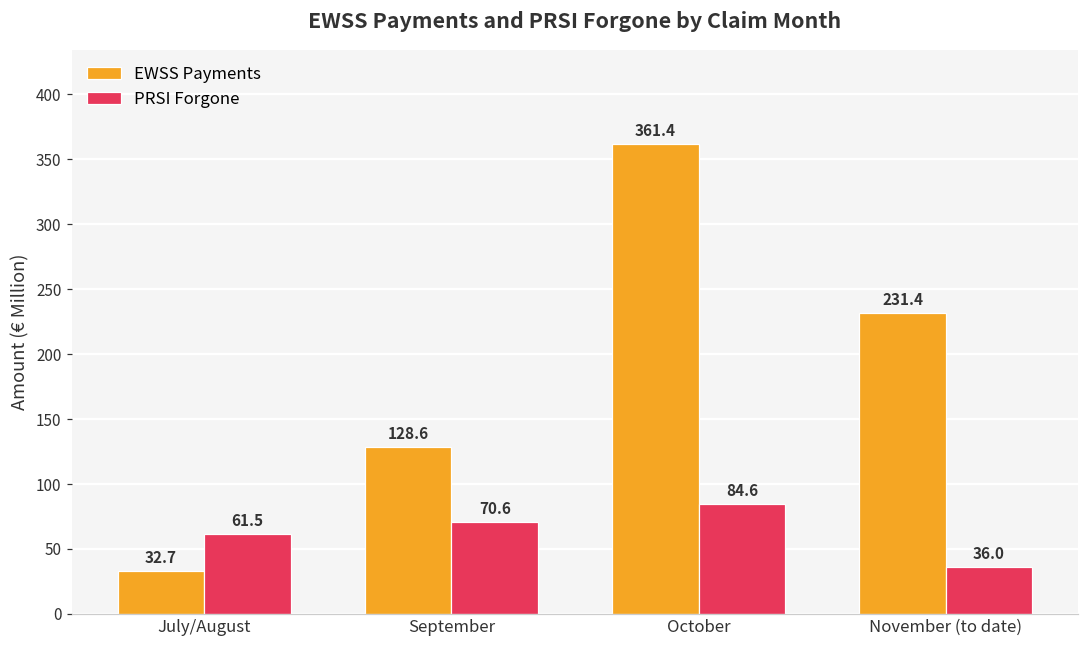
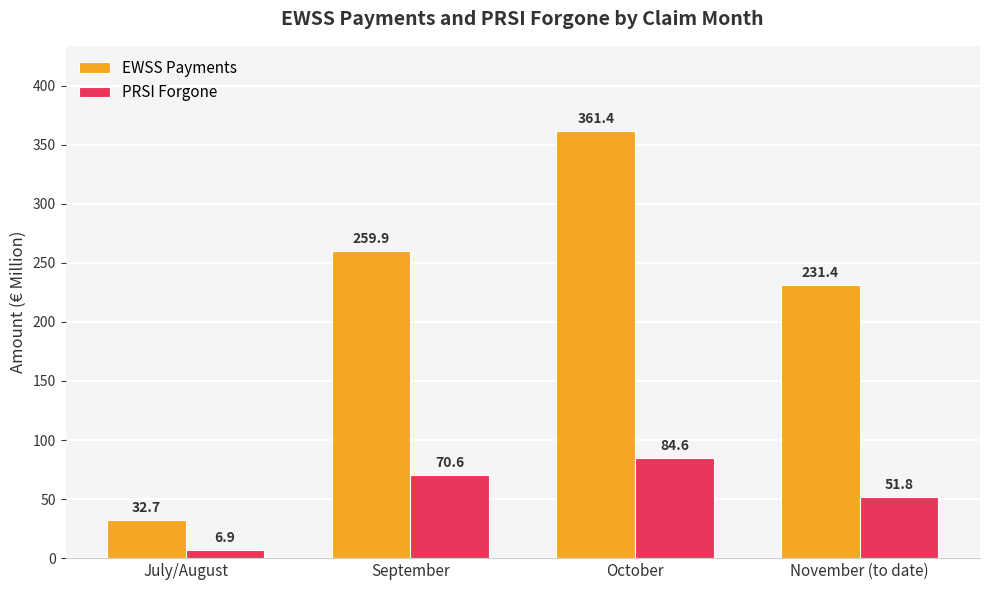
PRSI Forgone, July/August: 61.5 -> 6.9
EWSS Payments, September: 128.6 -> 259.9
PRSI Forgone, November (to date): 36.0 -> 51.8
